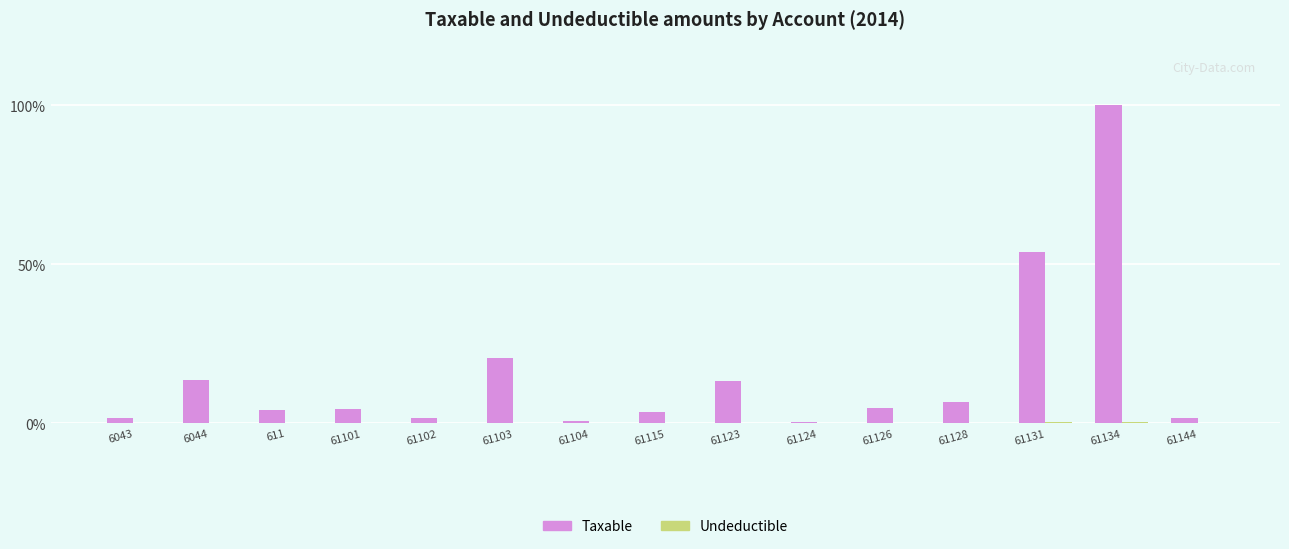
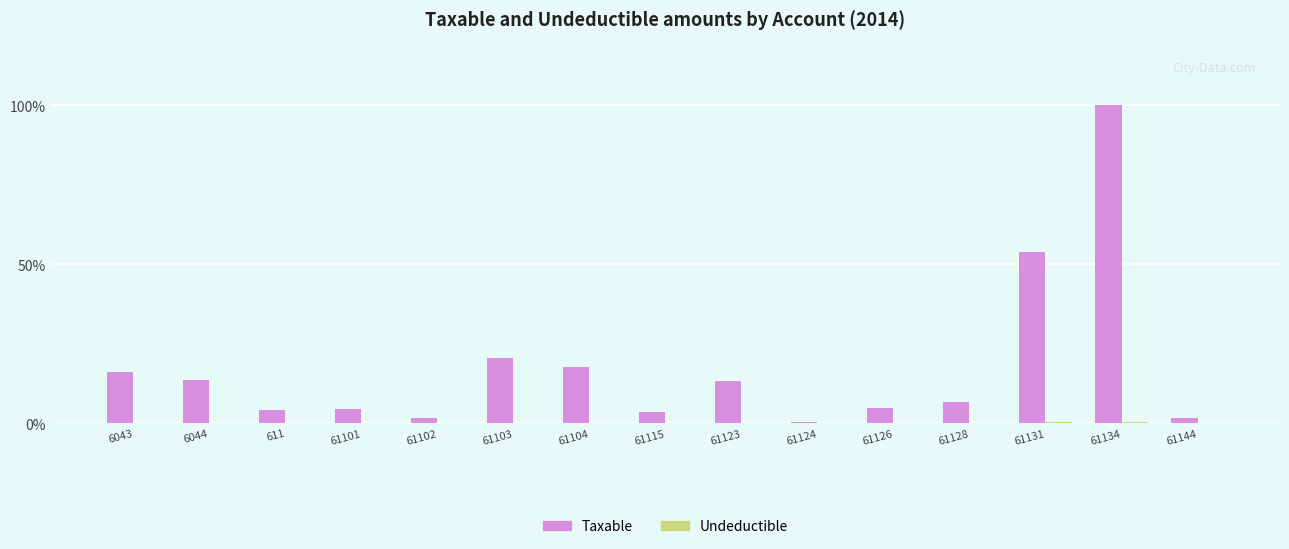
Taxable, 6043: 2% -> 16%
Taxable, 61104: 1% -> 18%
